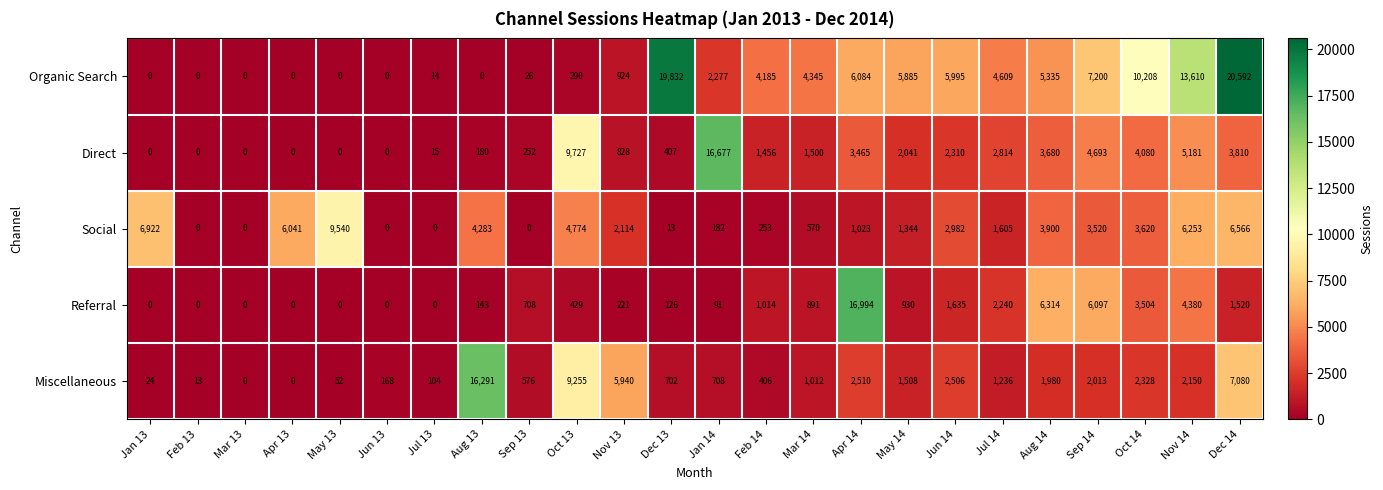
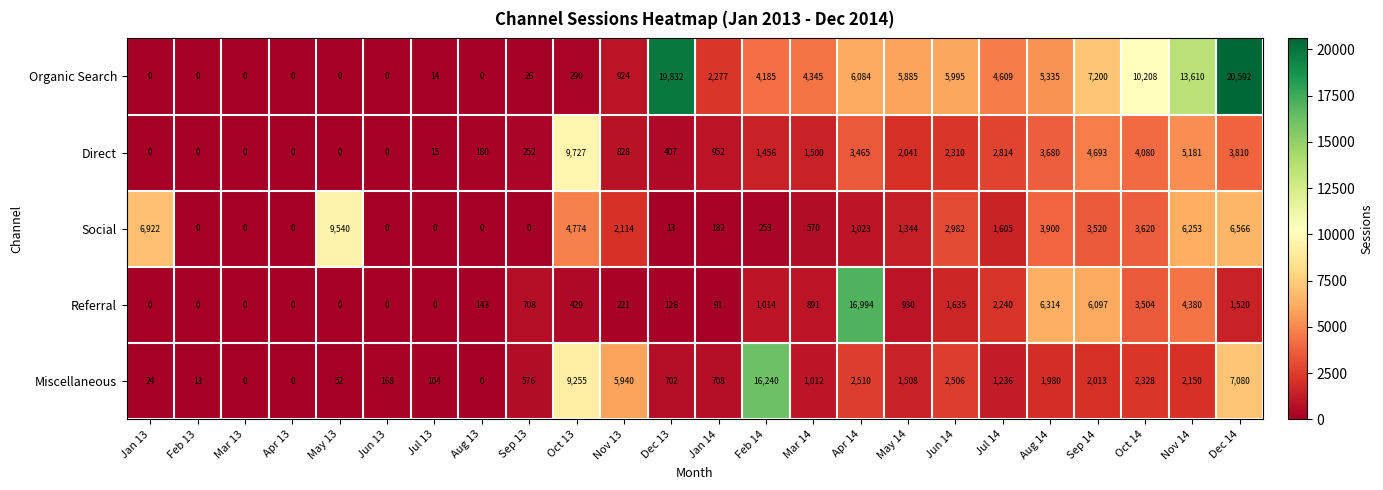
Direct, Jan 14: 16,677 -> 952
Social, Apr 13: 6,041 -> 0
Social, Aug 13: 4,283 -> 0
Miscellaneous, Aug 13: 16,291 -> 0
Miscellaneous, Feb 14: 406 -> 16,240
